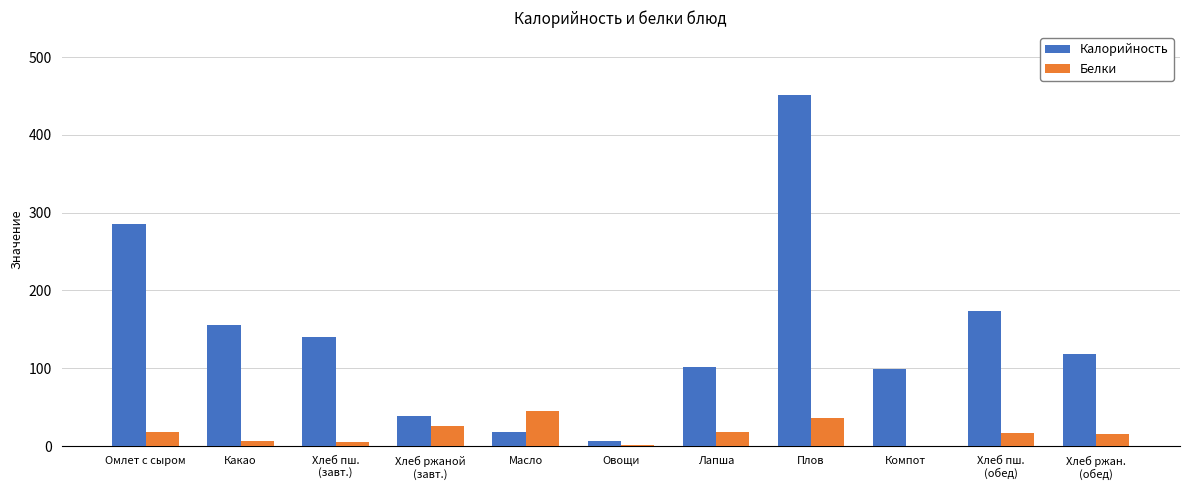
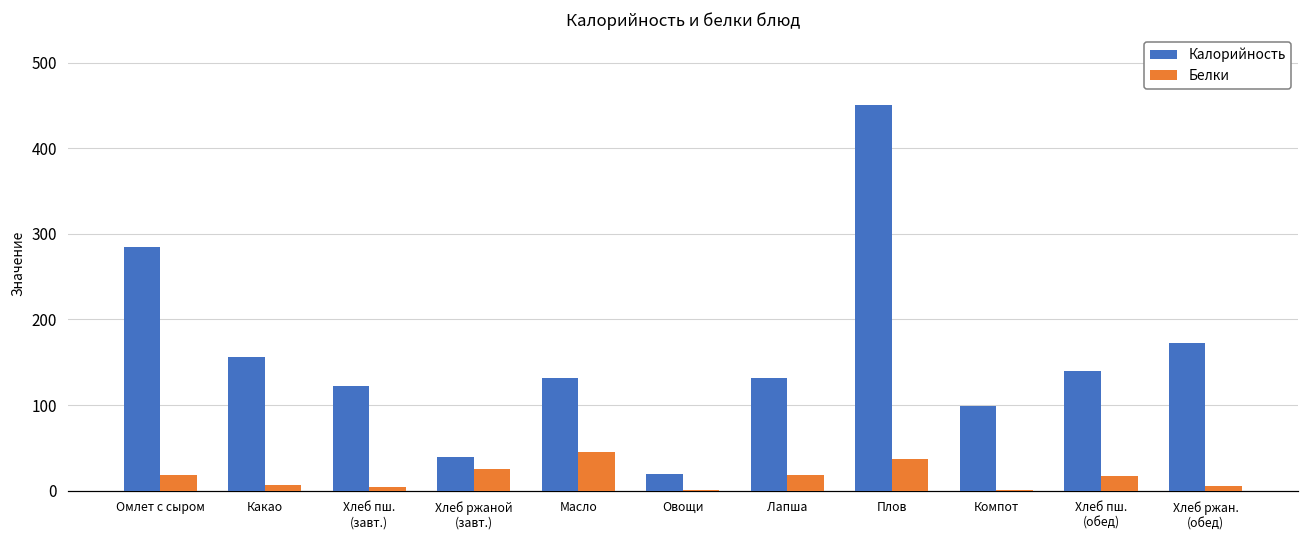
Калорийность, Хлеб пш. (завт.): 140 -> 120
Калорийность, Масло: 20 -> 130
Калорийность, Овощи: 10 -> 20
Калорийность, Лапша: 100 -> 130
Калорийность, Хлеб пш. (обед): 170 -> 140
Калорийность, Хлеб ржан. (обед): 120 -> 170
Белки, Хлеб ржан. (обед): 20 -> 10
